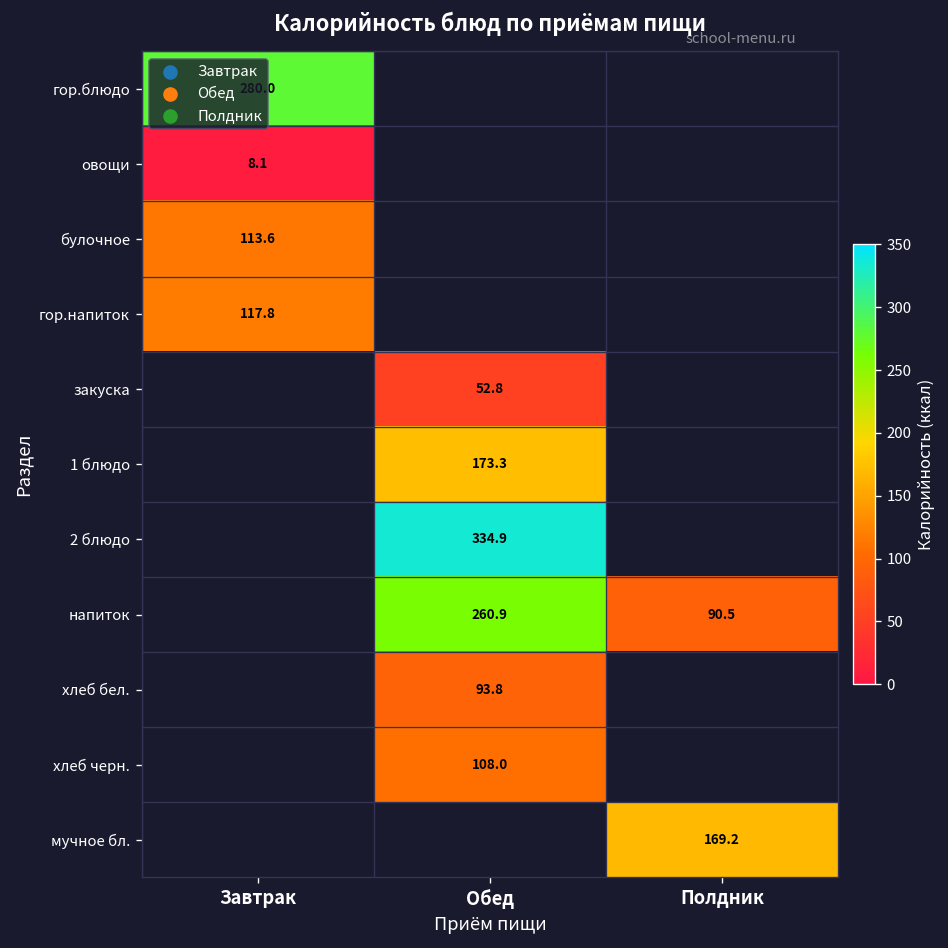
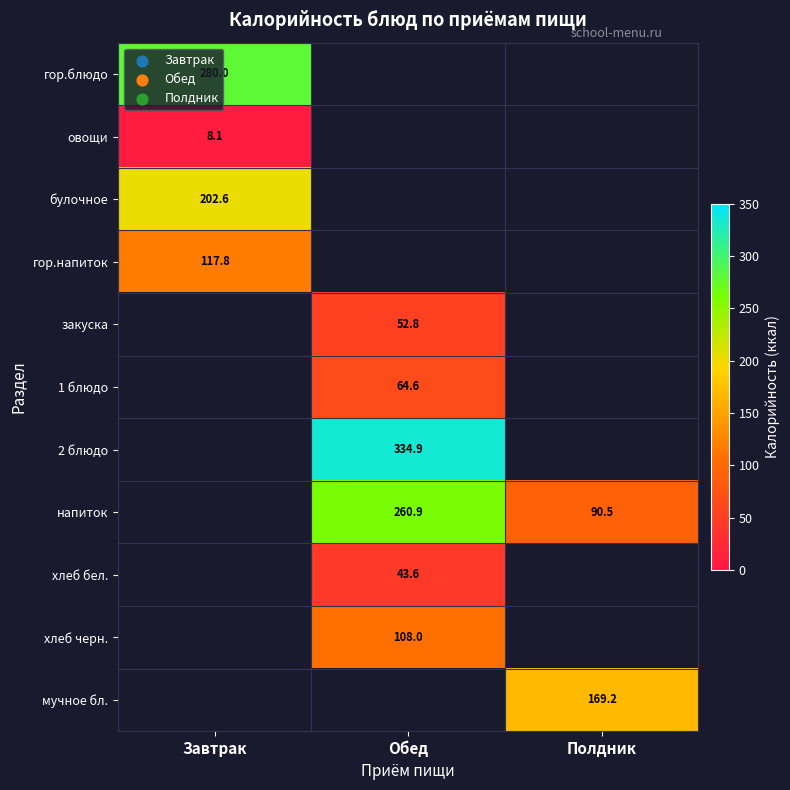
булочное, Завтрак: 113.6 -> 202.6
1 блюдо, Обед: 173.3 -> 64.6
хлеб бел., Обед: 93.8 -> 43.6
